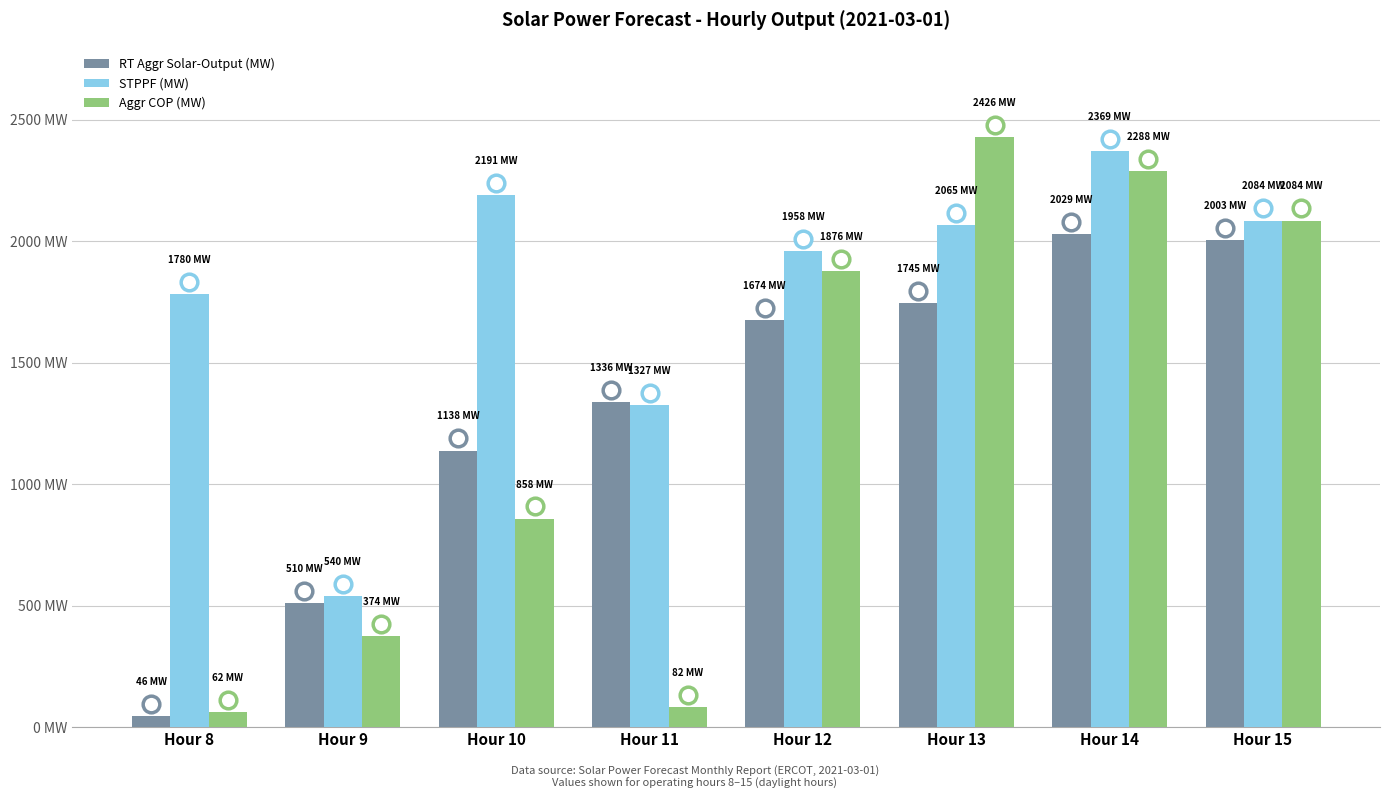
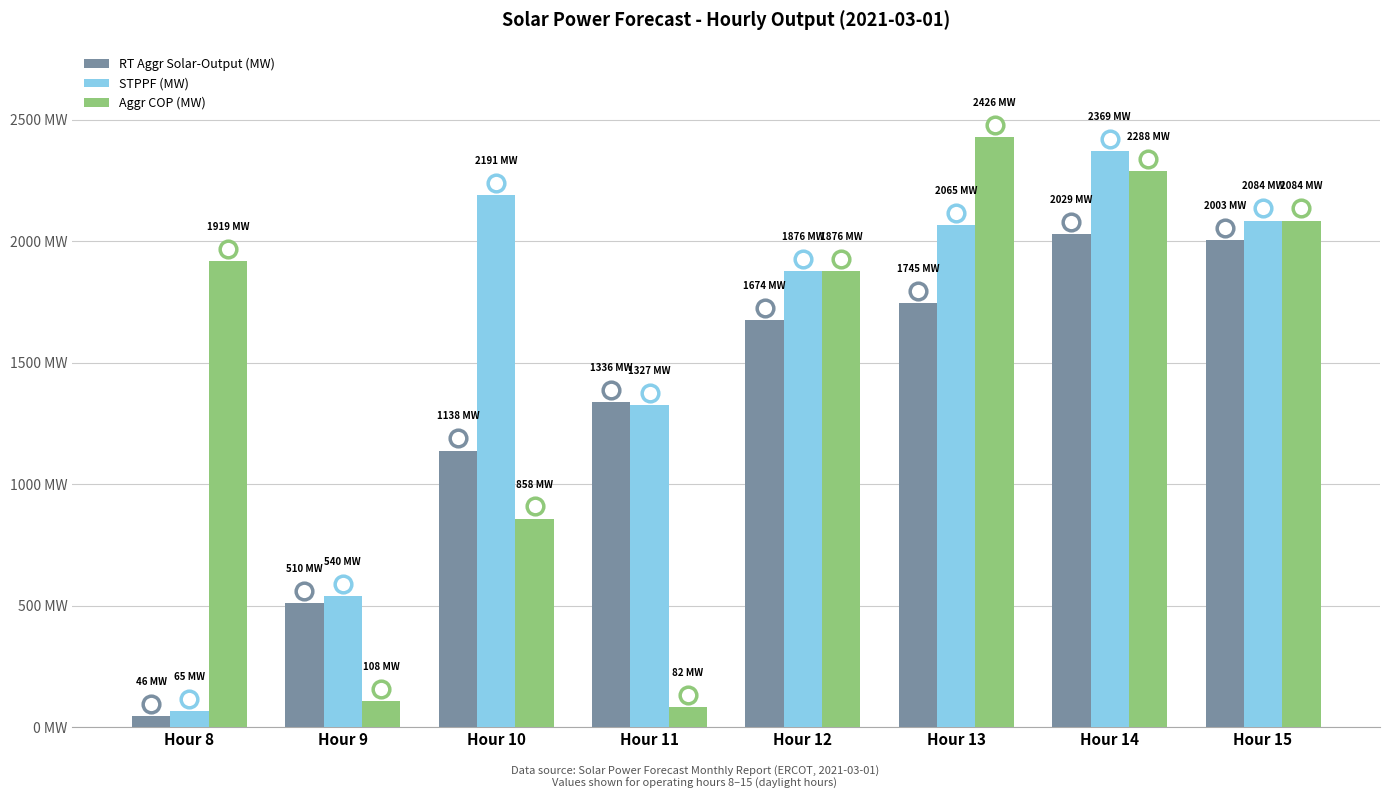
STPPF (MW), Hour 8: 1780 -> 65
Aggr COP (MW), Hour 8: 62 -> 1919
Aggr COP (MW), Hour 9: 374 -> 108
STPPF (MW), Hour 12: 1958 -> 1876
